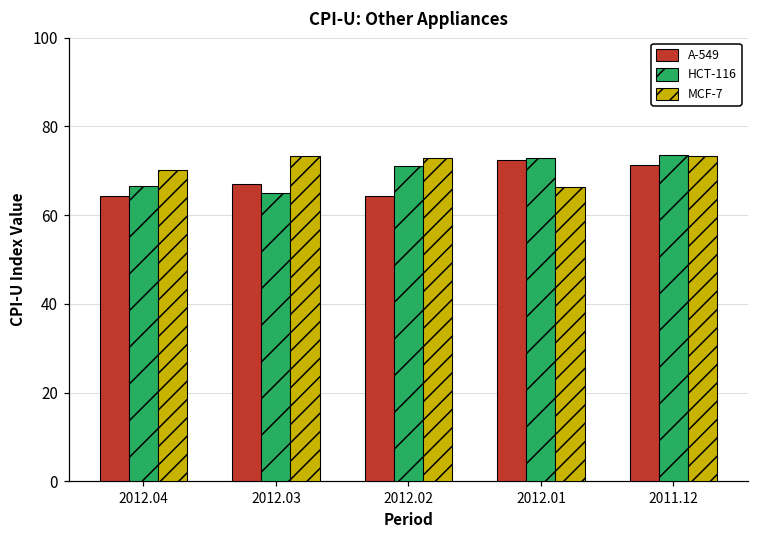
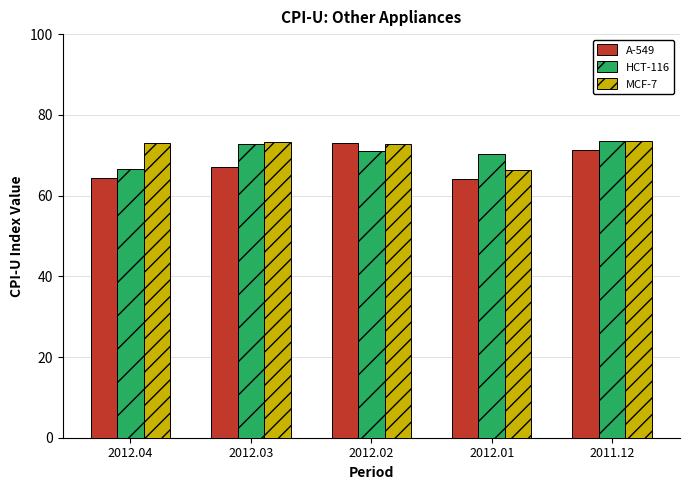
MCF-7, 2012.04: 70 -> 73
HCT-116, 2012.03: 65 -> 73
A-549, 2012.02: 64 -> 73
A-549, 2012.01: 72 -> 64
HCT-116, 2012.01: 73 -> 70
